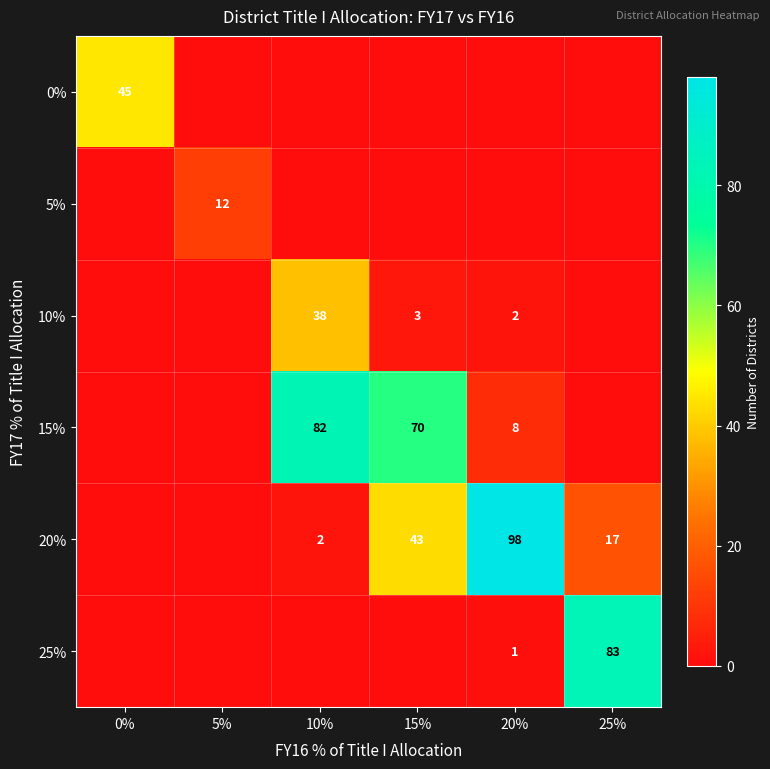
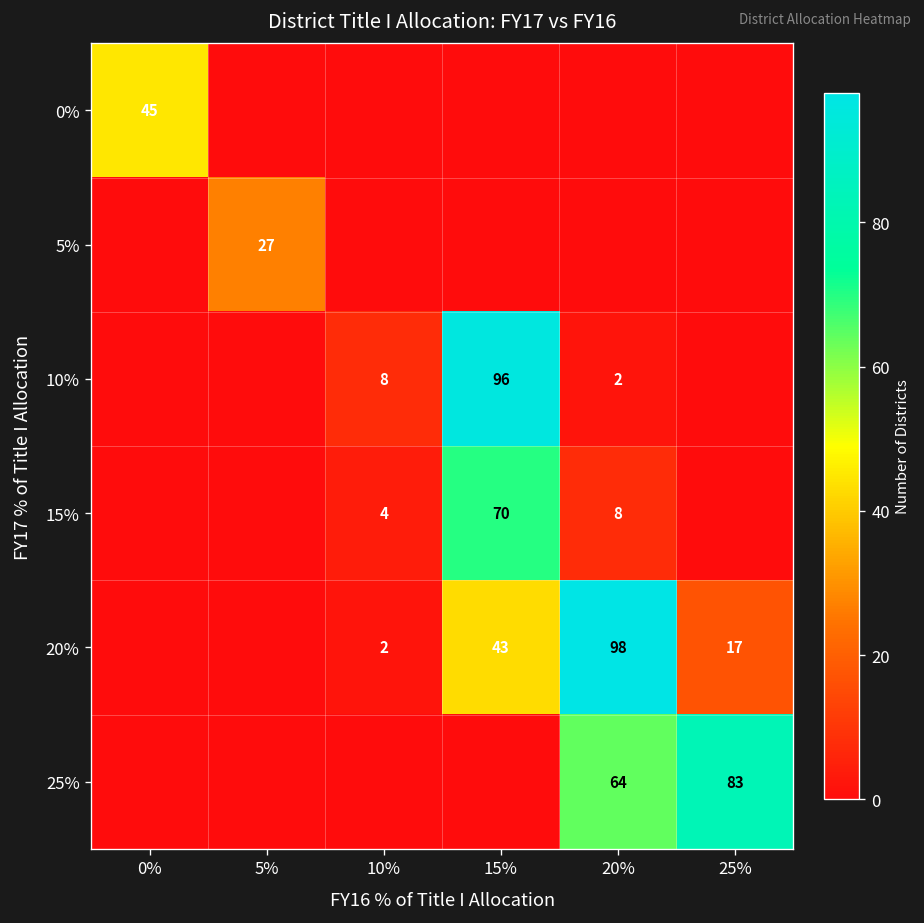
5%, 5%: 12 -> 27
10%, 10%: 38 -> 8
10%, 15%: 3 -> 96
15%, 10%: 82 -> 4
25%, 20%: 1 -> 64
